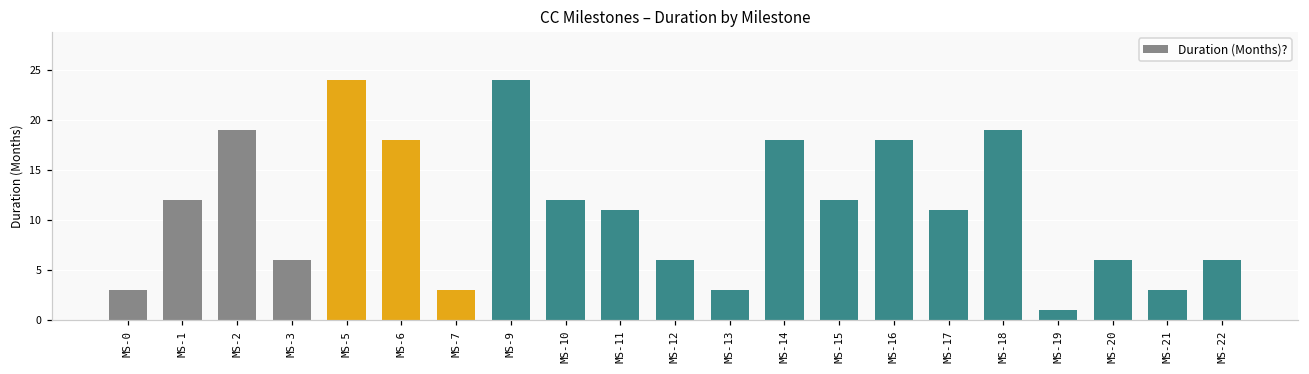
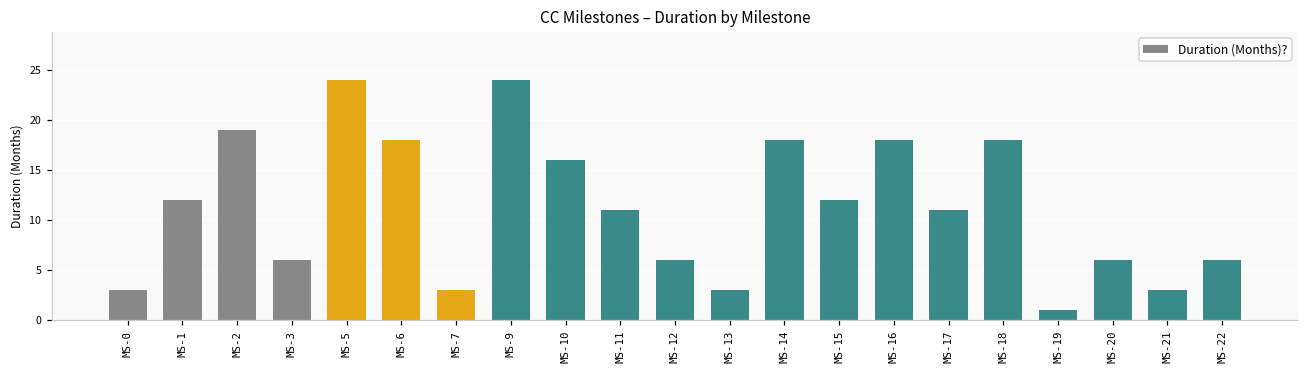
MS-10: 12 -> 16
MS-18: 19 -> 18
